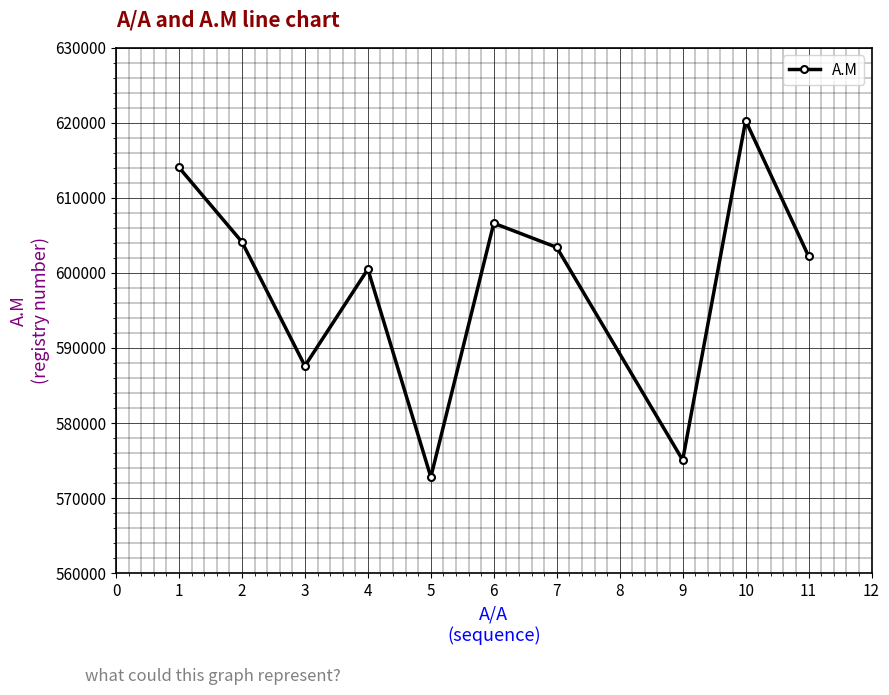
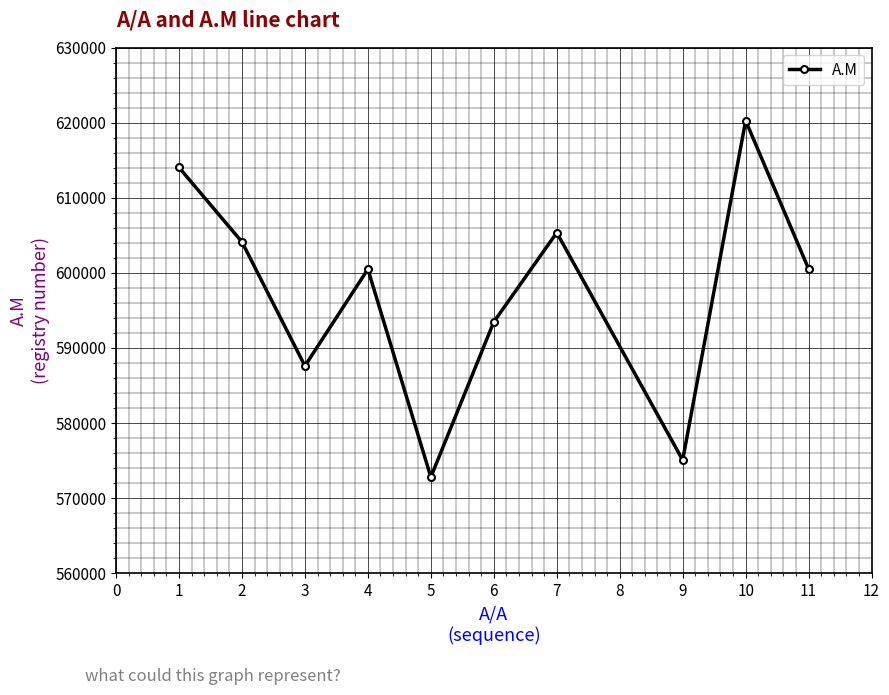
6: 607000 -> 593000
7: 603000 -> 605000
11: 602000 -> 601000
